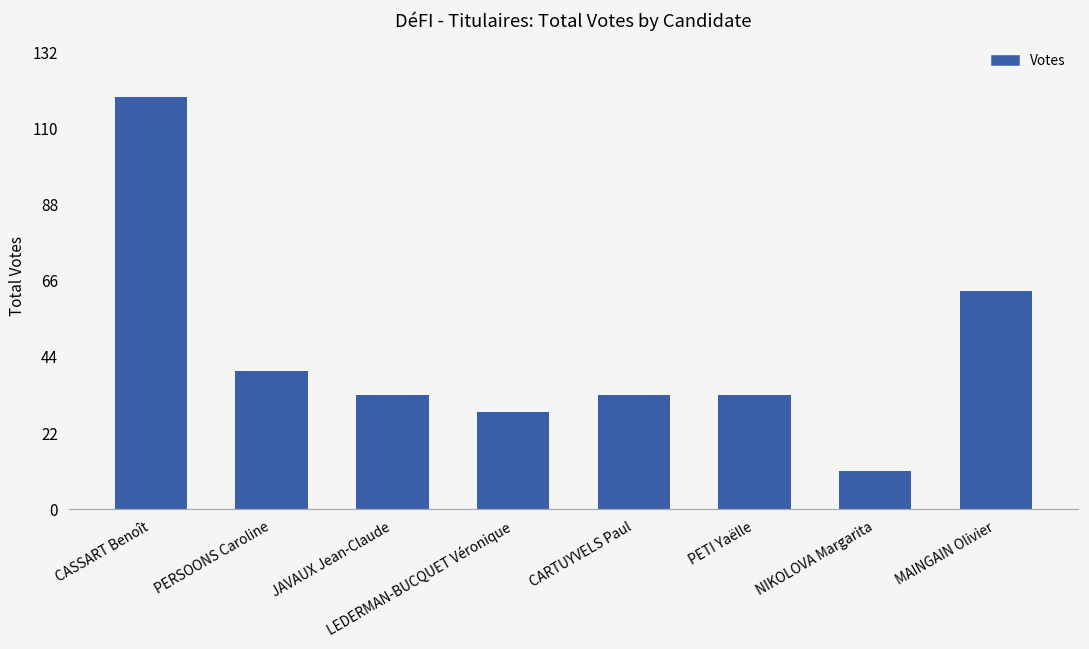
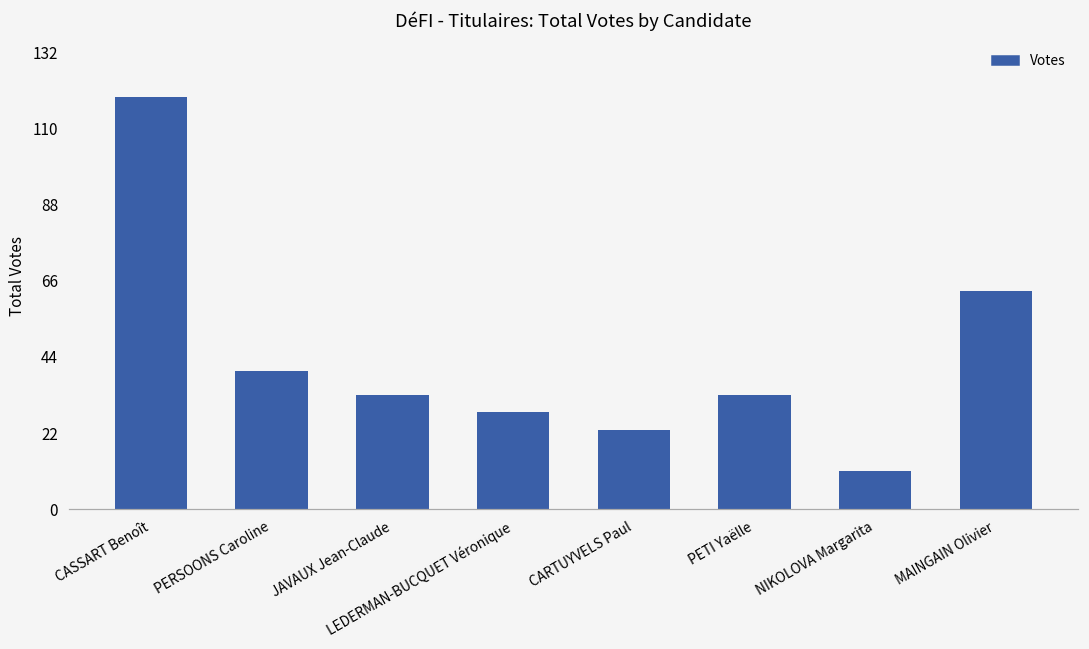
CARTUYVELS Paul: 33 -> 23
